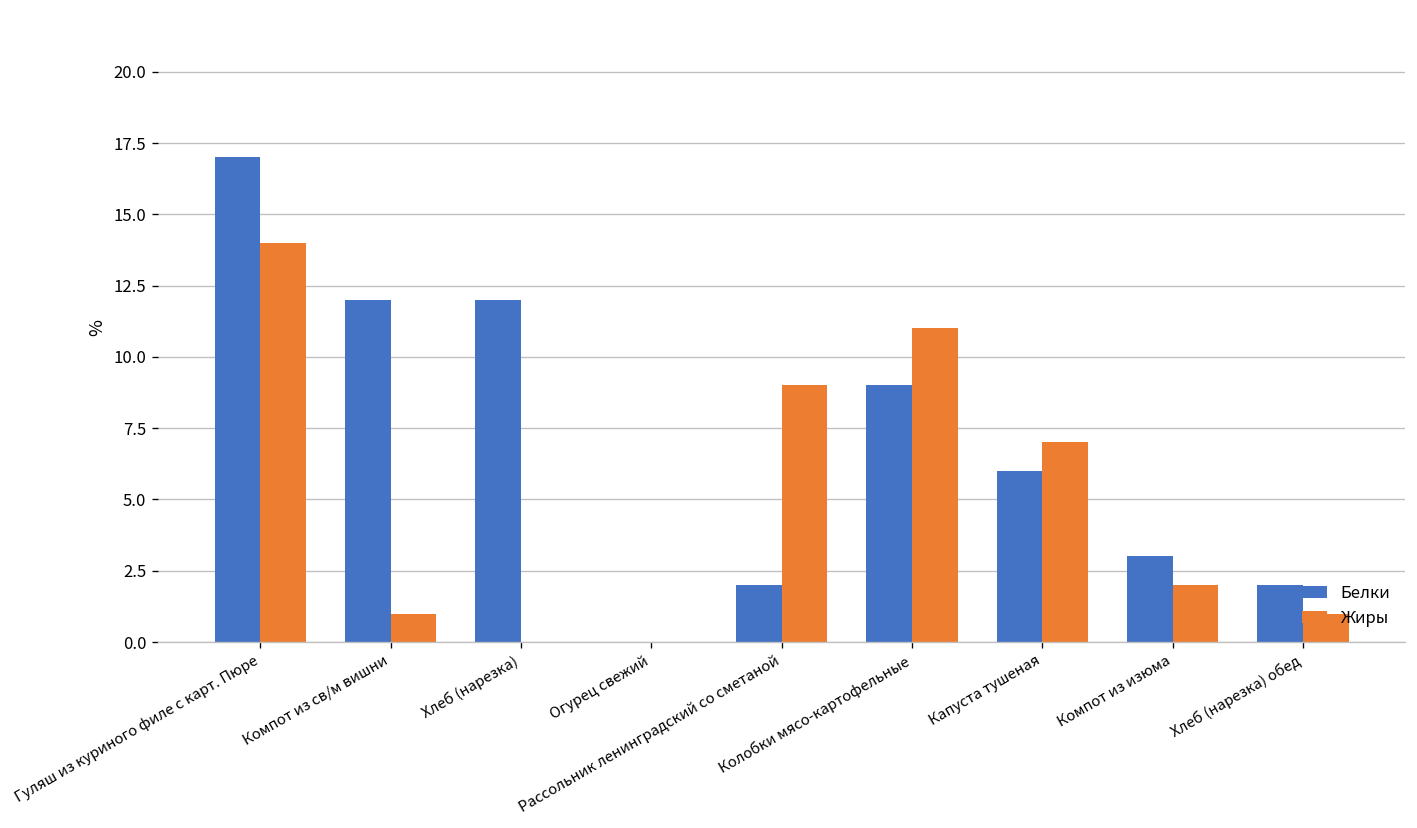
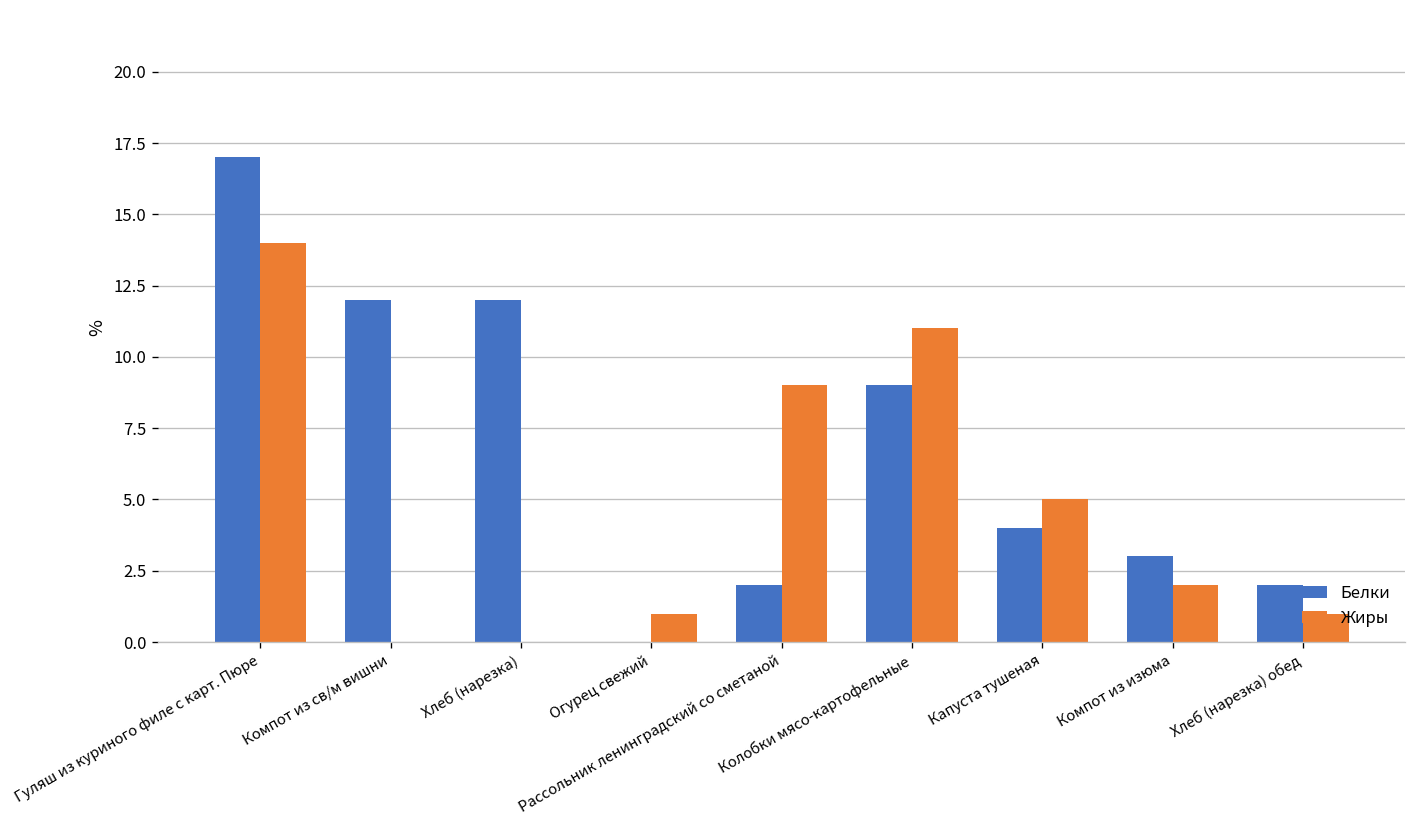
Жиры, Компот из св/м вишни: 1 -> 0
Жиры, Огурец свежий: 0 -> 1
Белки, Капуста тушеная: 6 -> 4
Жиры, Капуста тушеная: 7 -> 5
